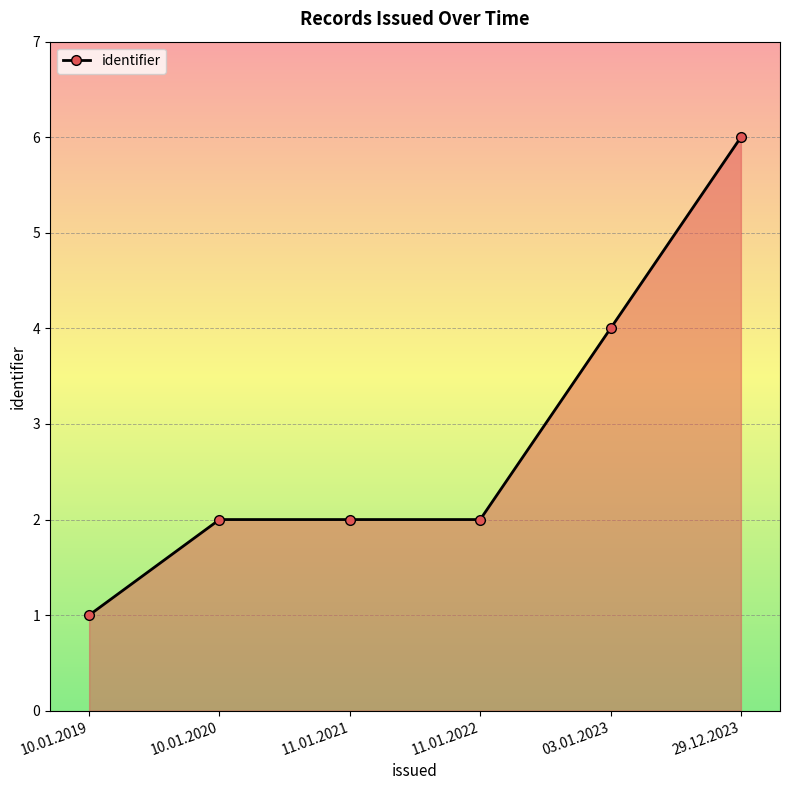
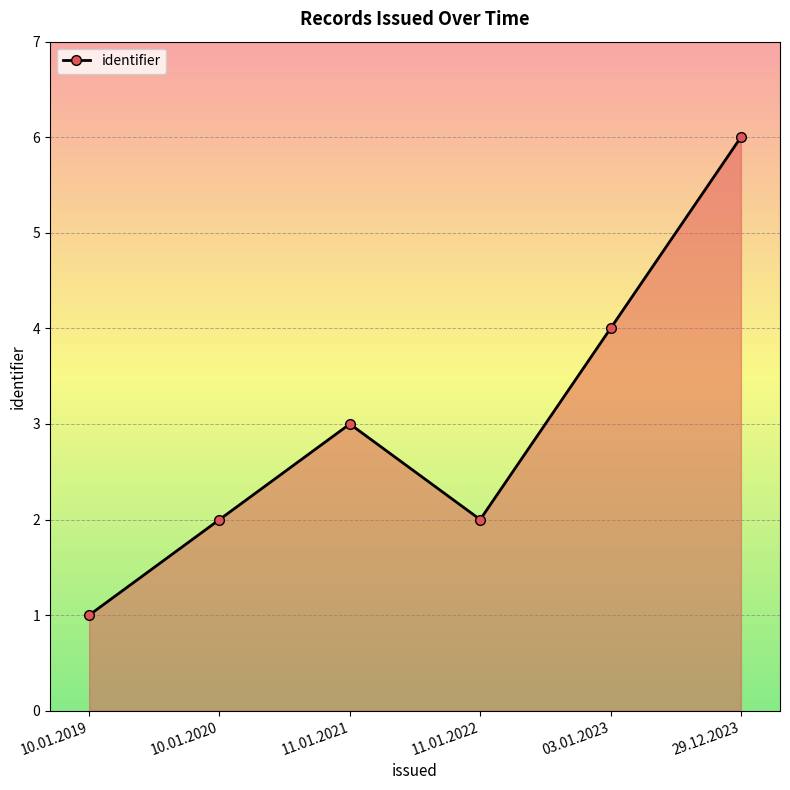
11.01.2021: 2 -> 3
